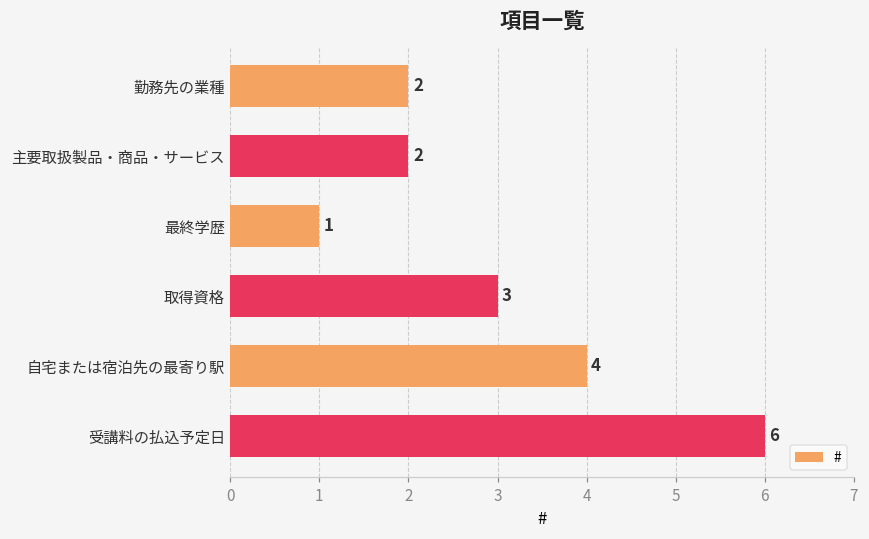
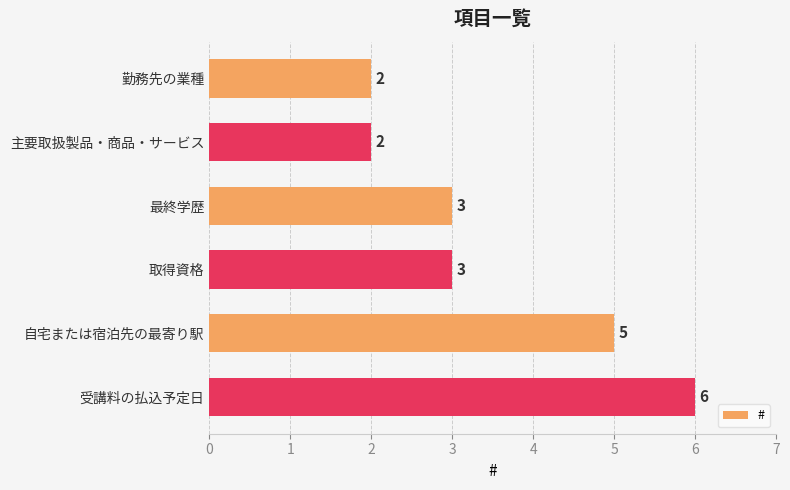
最終学歴: 1 -> 3
自宅または宿泊先の最寄り駅: 4 -> 5
